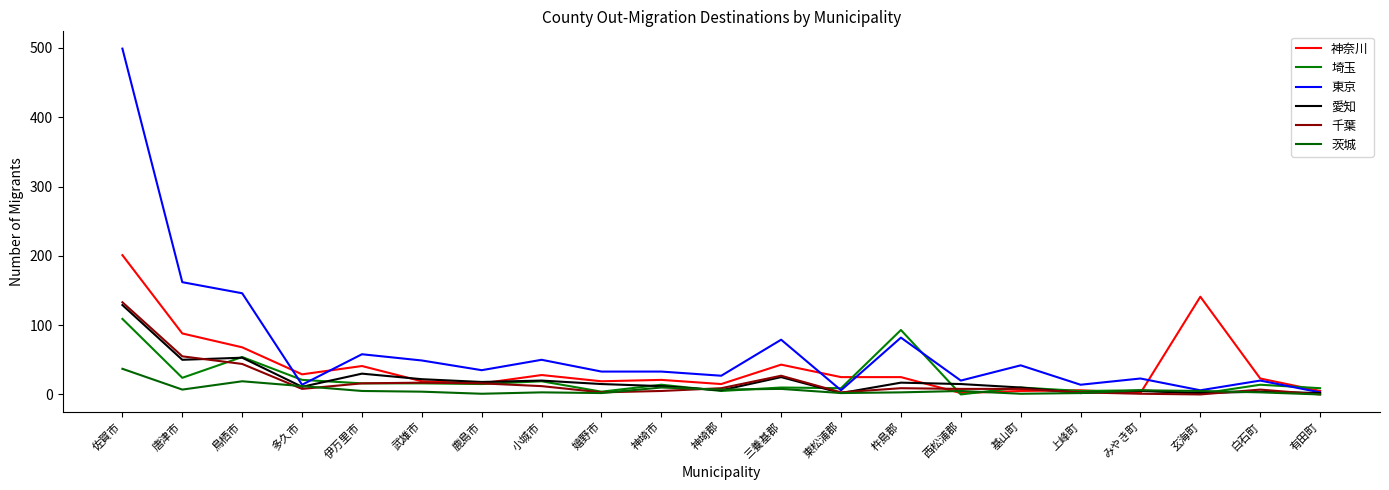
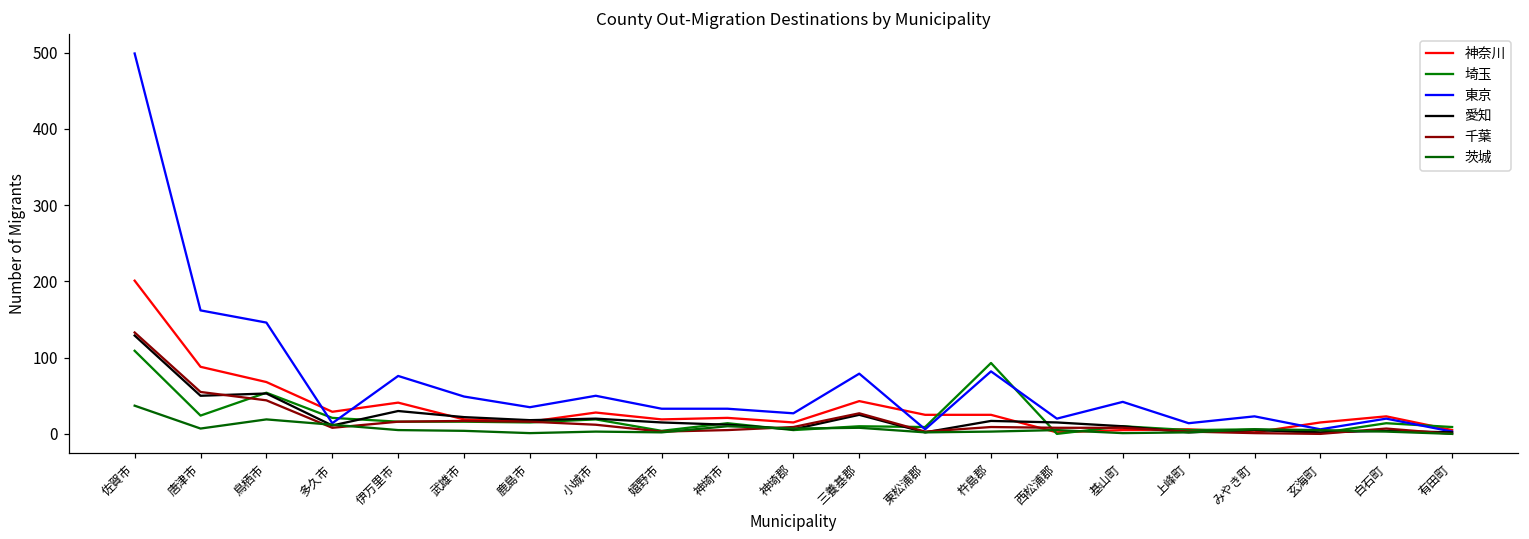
東京, 伊万里市: 60 -> 80
神奈川, 玄海町: 140 -> 20
